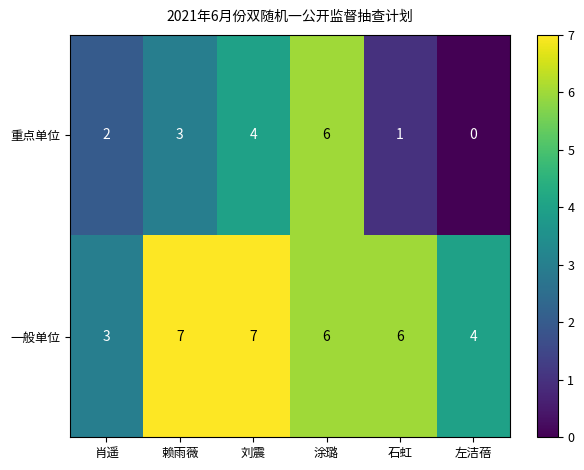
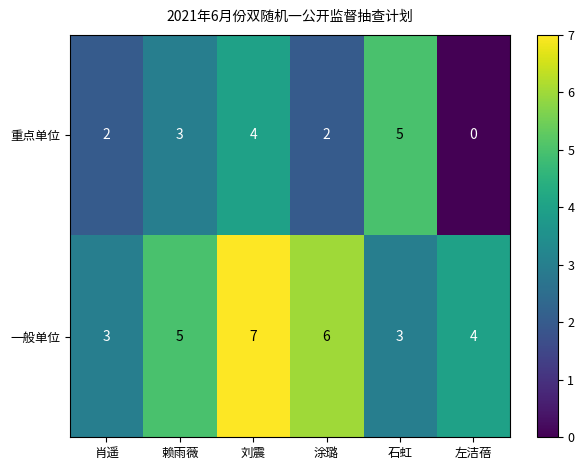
重点单位, 涂璐: 6 -> 2
重点单位, 石虹: 1 -> 5
一般单位, 赖雨薇: 7 -> 5
一般单位, 石虹: 6 -> 3
